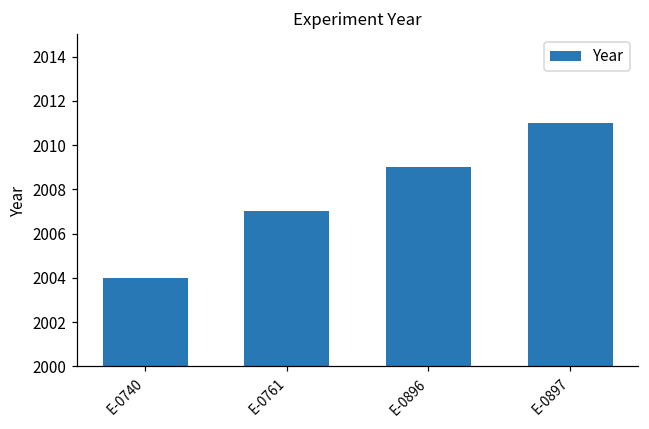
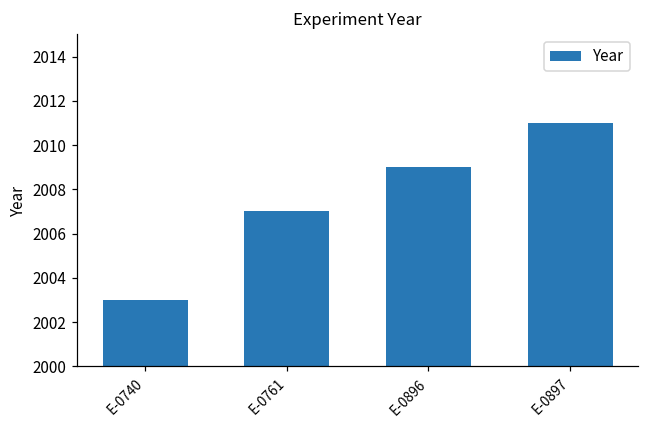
E-0740: 2004 -> 2003
